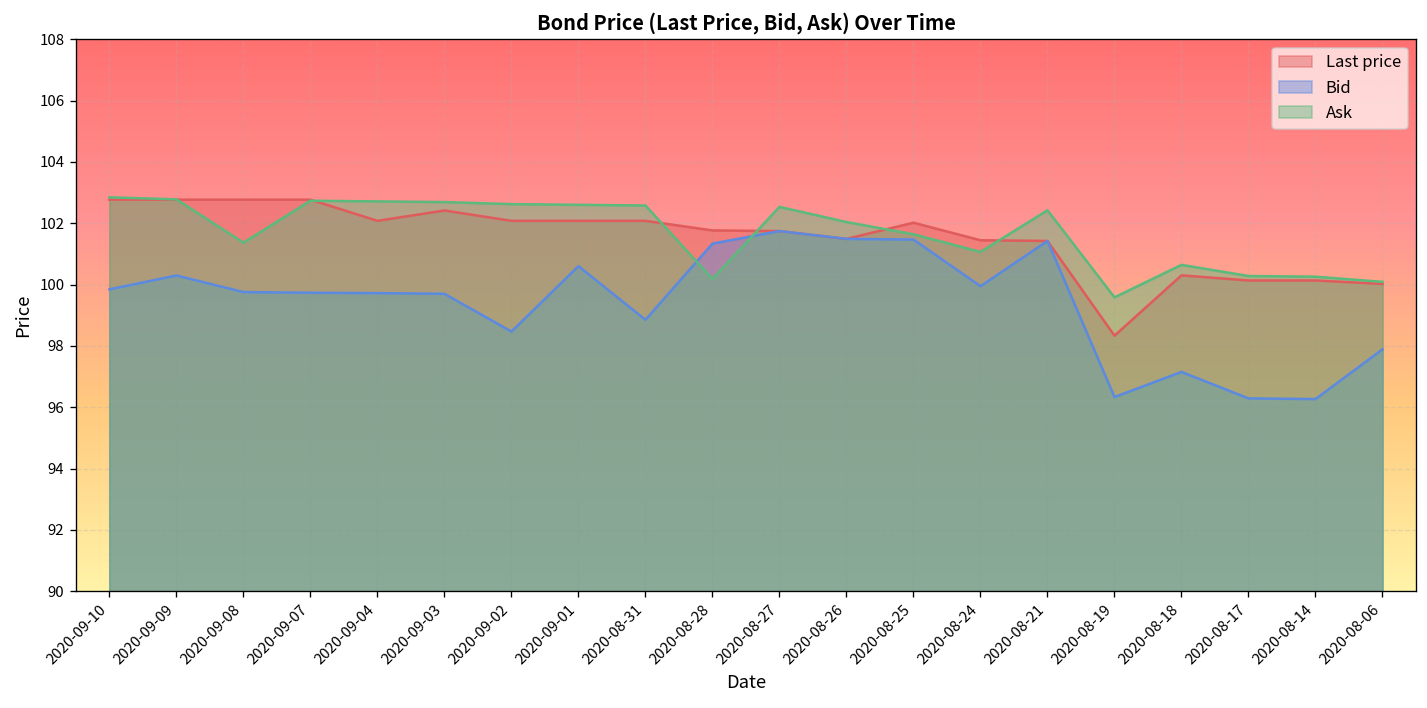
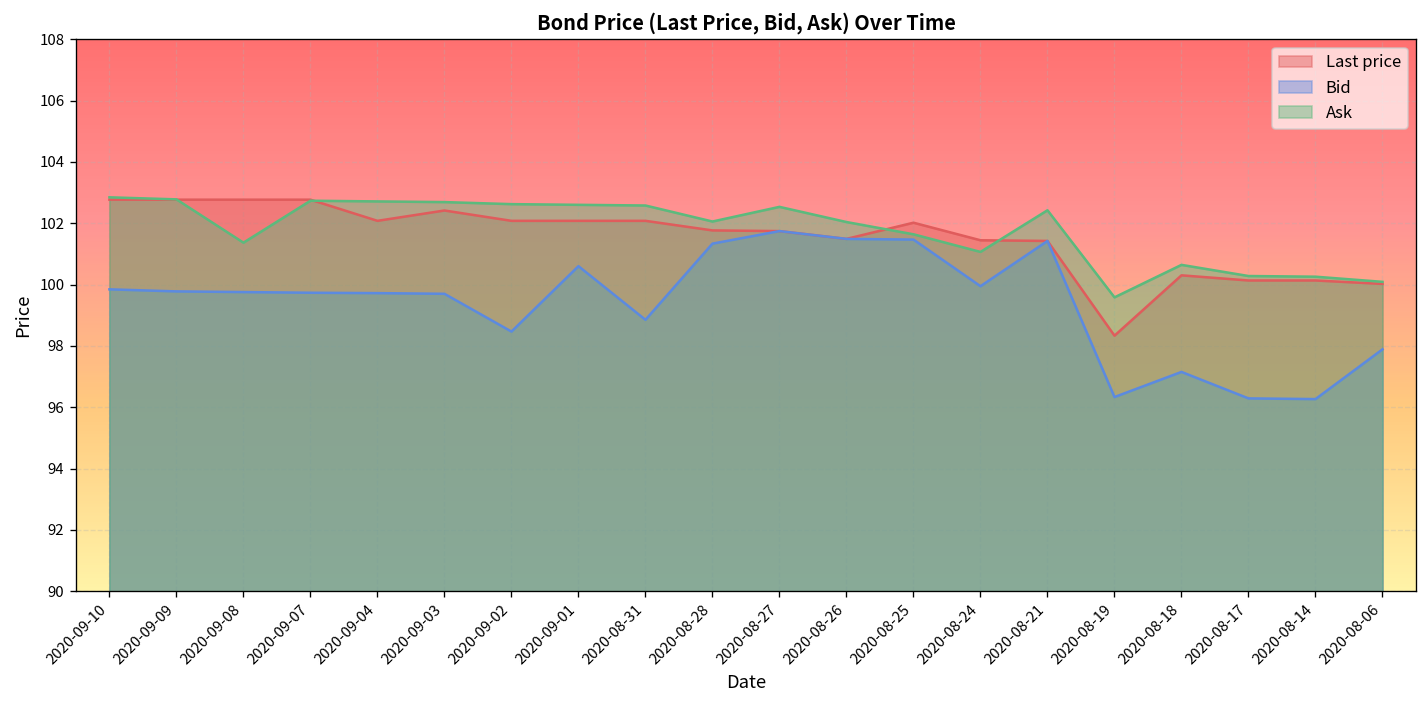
Bid, 2020-09-09: 100.3 -> 99.8
Ask, 2020-08-28: 100.2 -> 102.1
